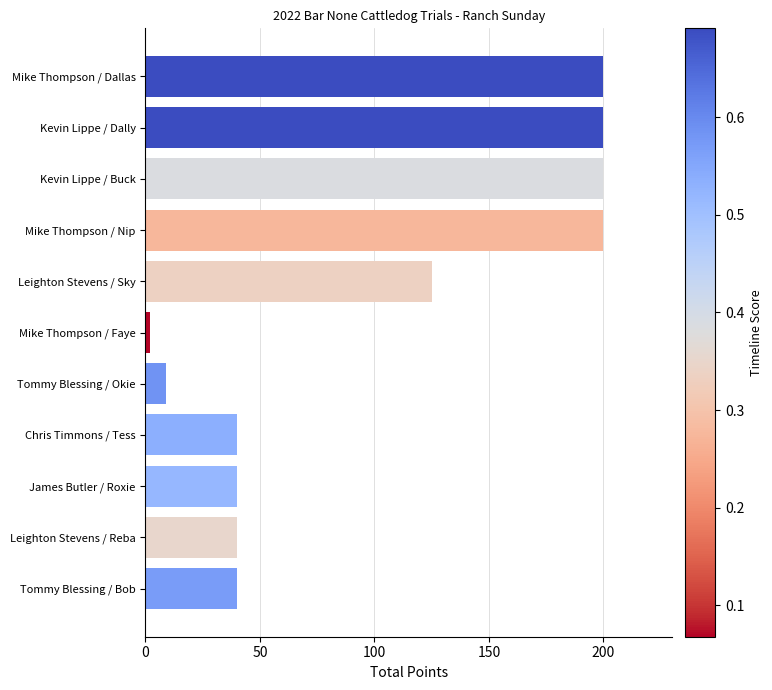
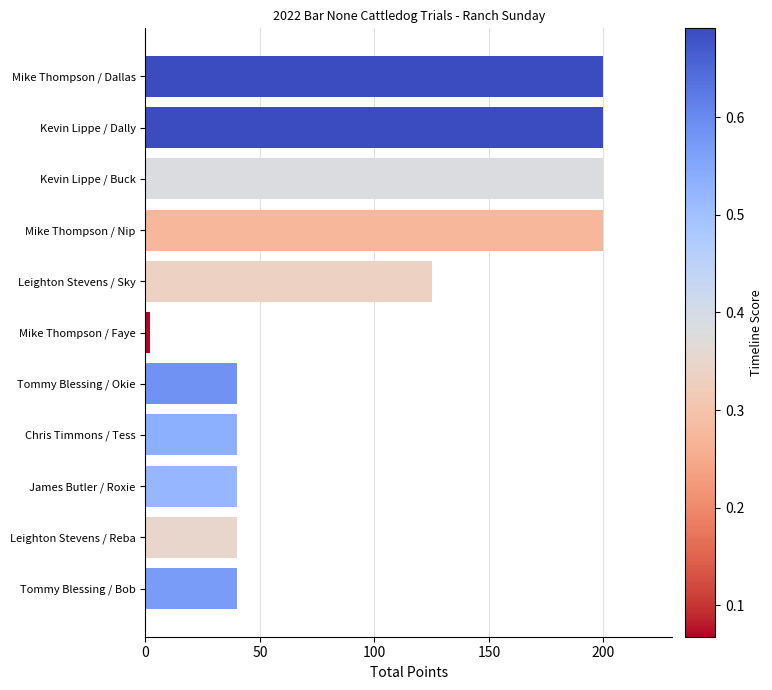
Tommy Blessing / Okie: 9 -> 40
